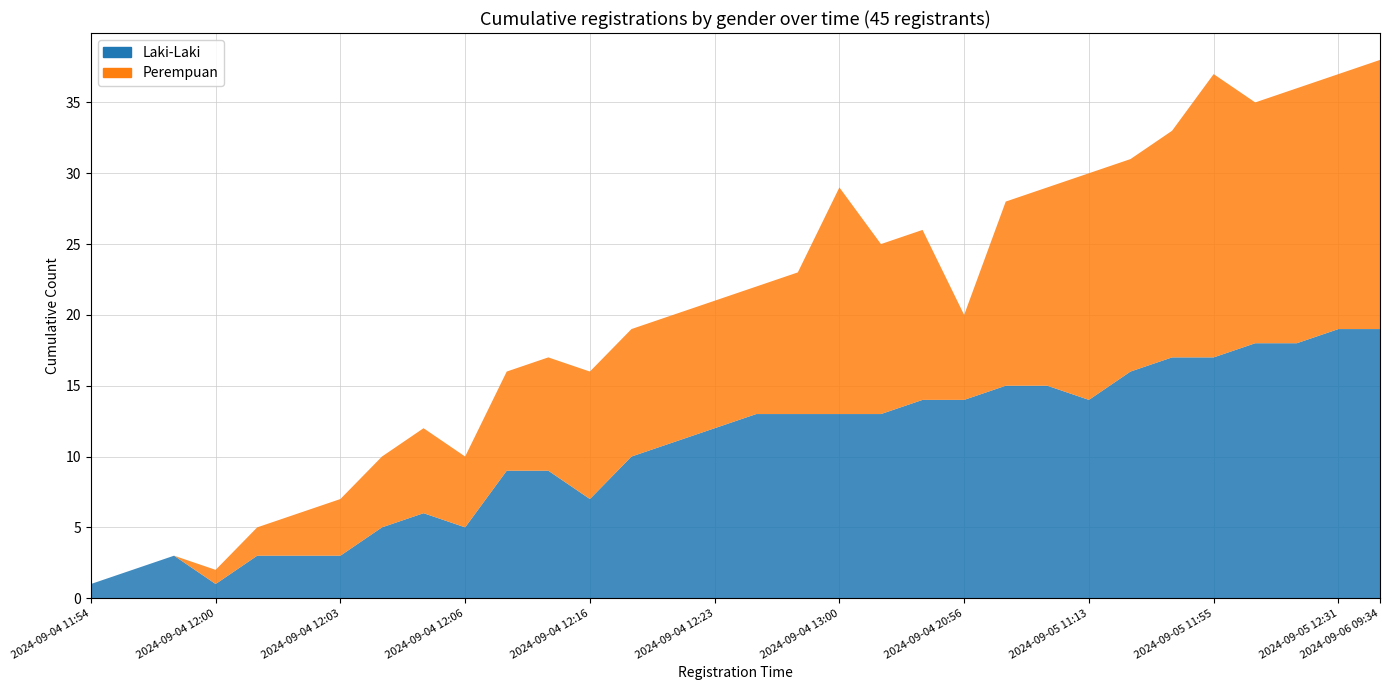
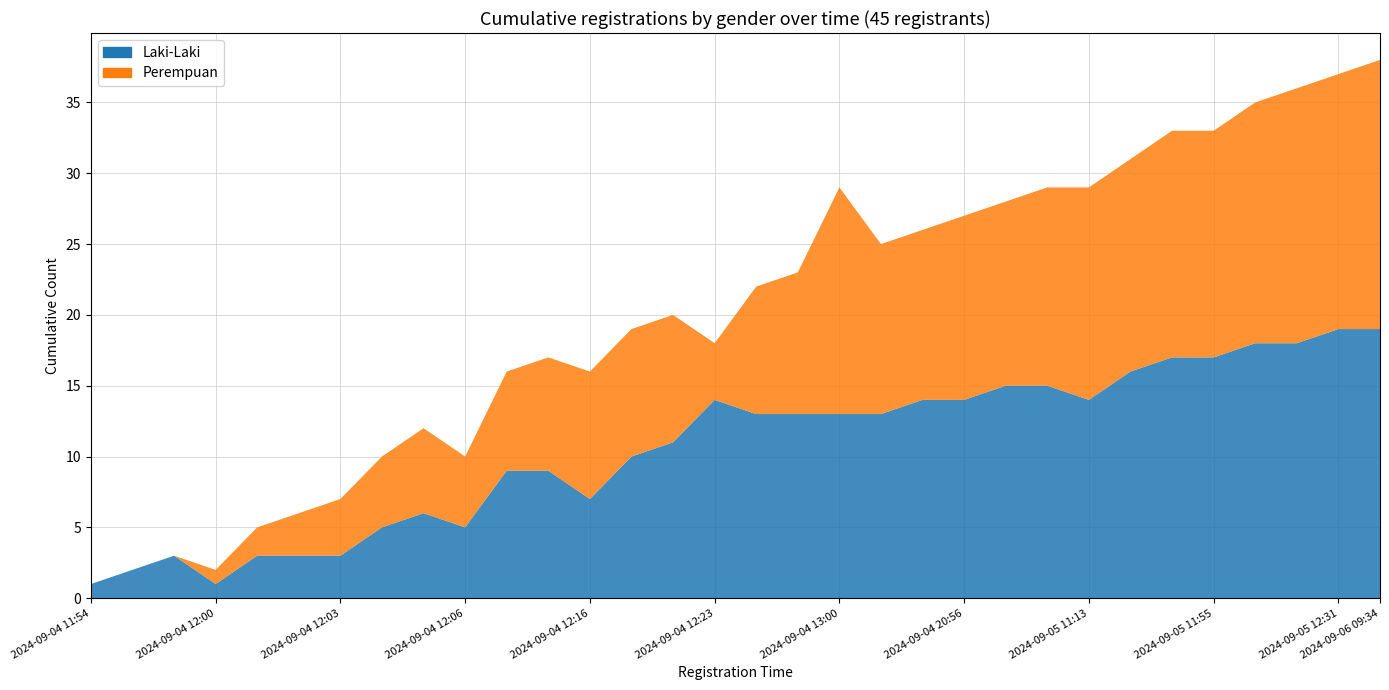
Laki-Laki, 2024-09-04 12:23: 12 -> 14
Perempuan, 2024-09-04 12:23: 9 -> 4
Perempuan, 2024-09-04 20:56: 6 -> 13
Perempuan, 2024-09-05 11:13: 16 -> 15
Perempuan, 2024-09-05 11:55: 20 -> 16
